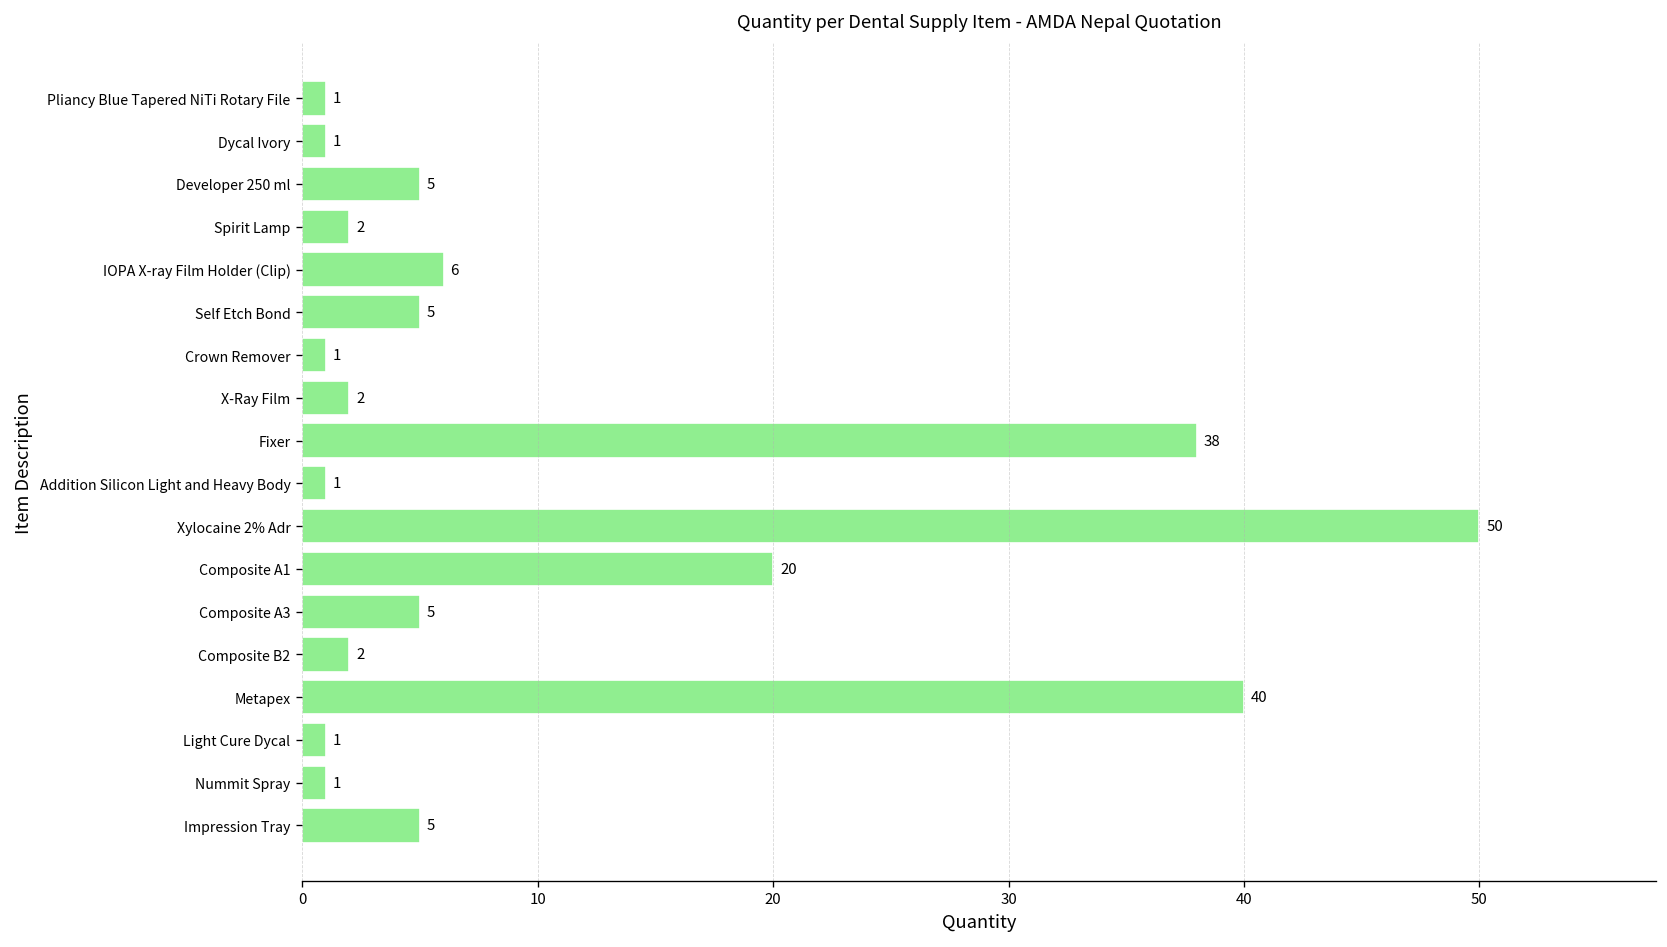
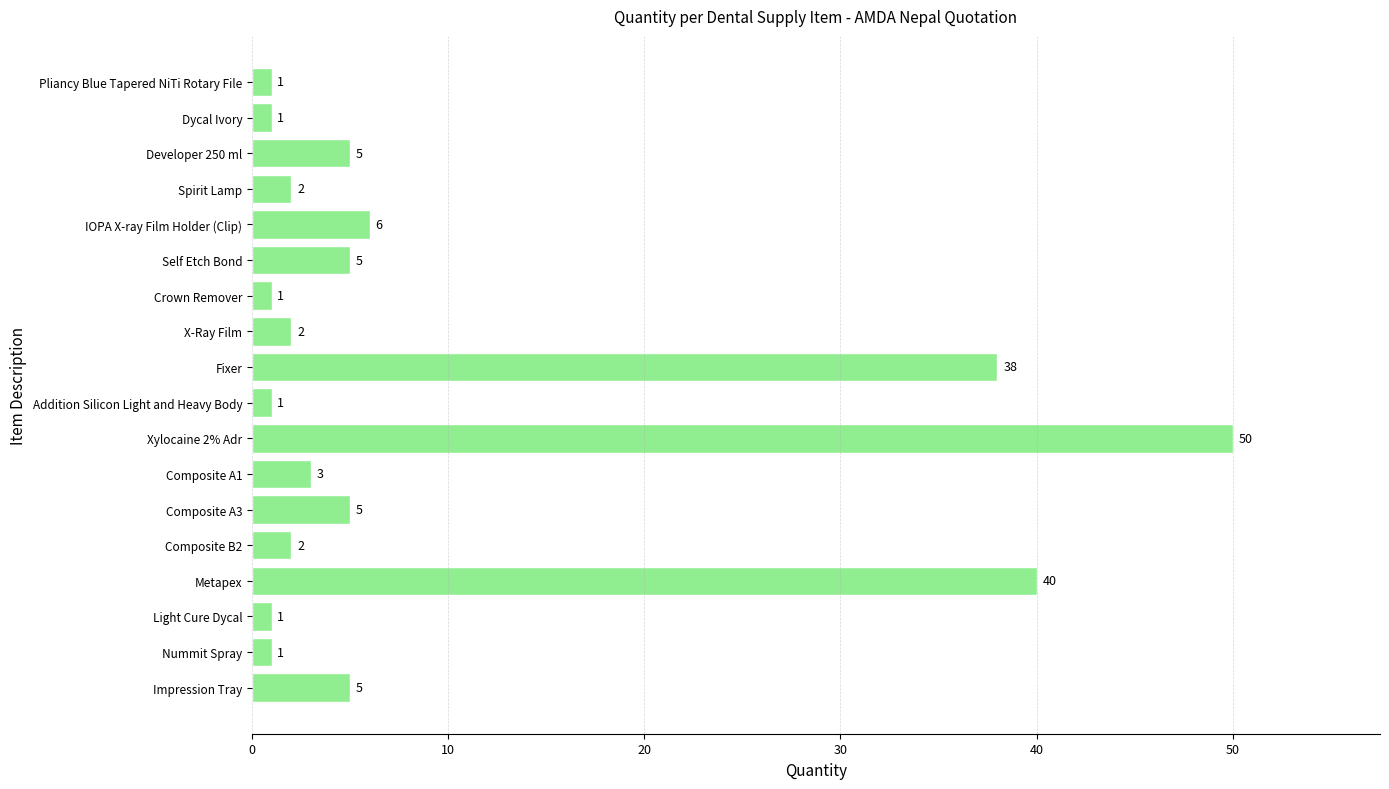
Composite A1: 20 -> 3
